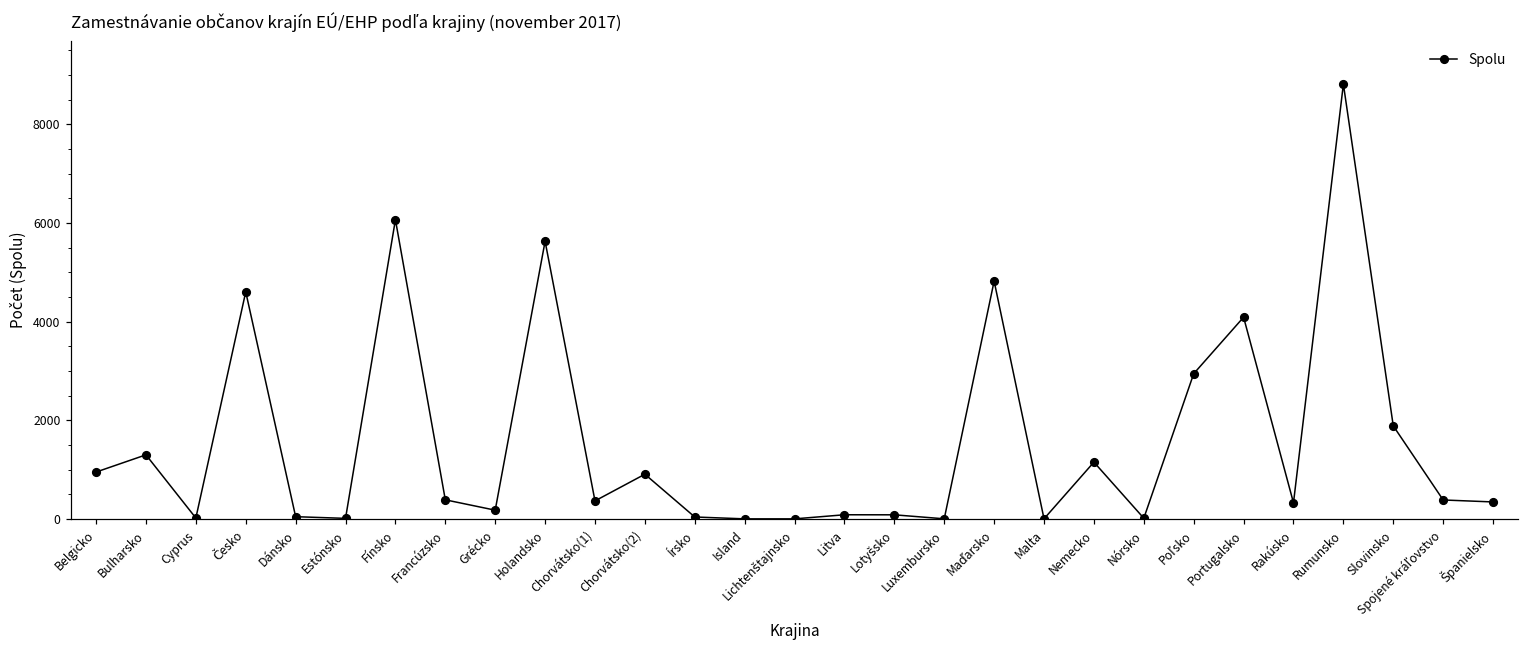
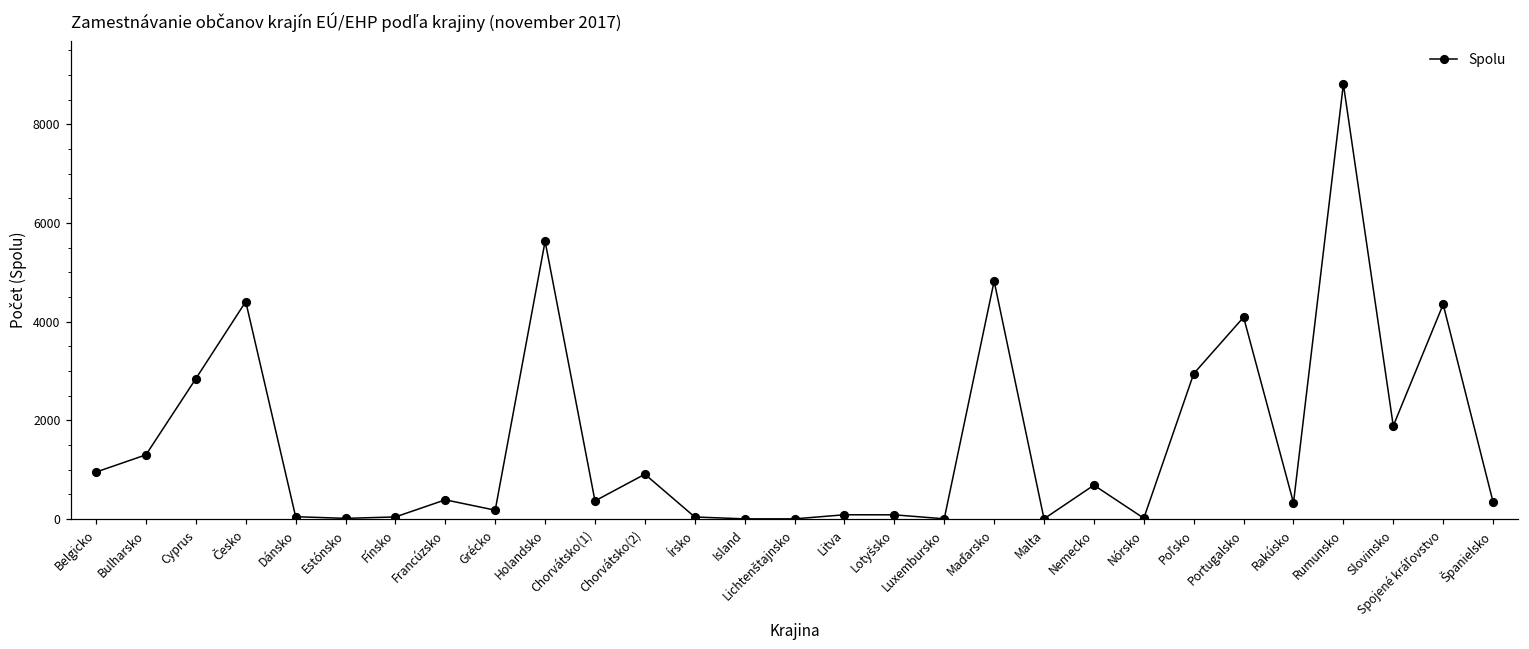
Cyprus: 0 -> 2800
Česko: 4600 -> 4400
Fínsko: 6100 -> 0
Nemecko: 1200 -> 700
Spojené kráľovstvo: 400 -> 4300
